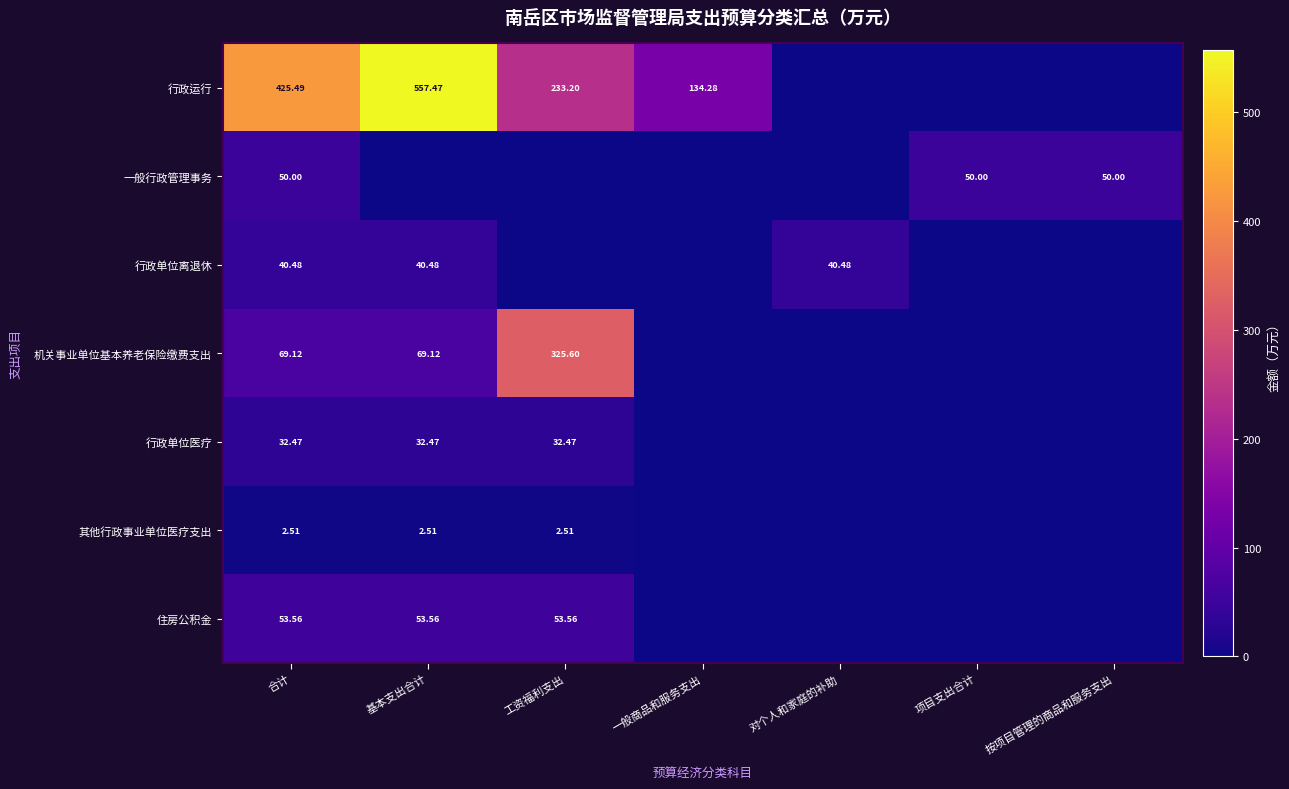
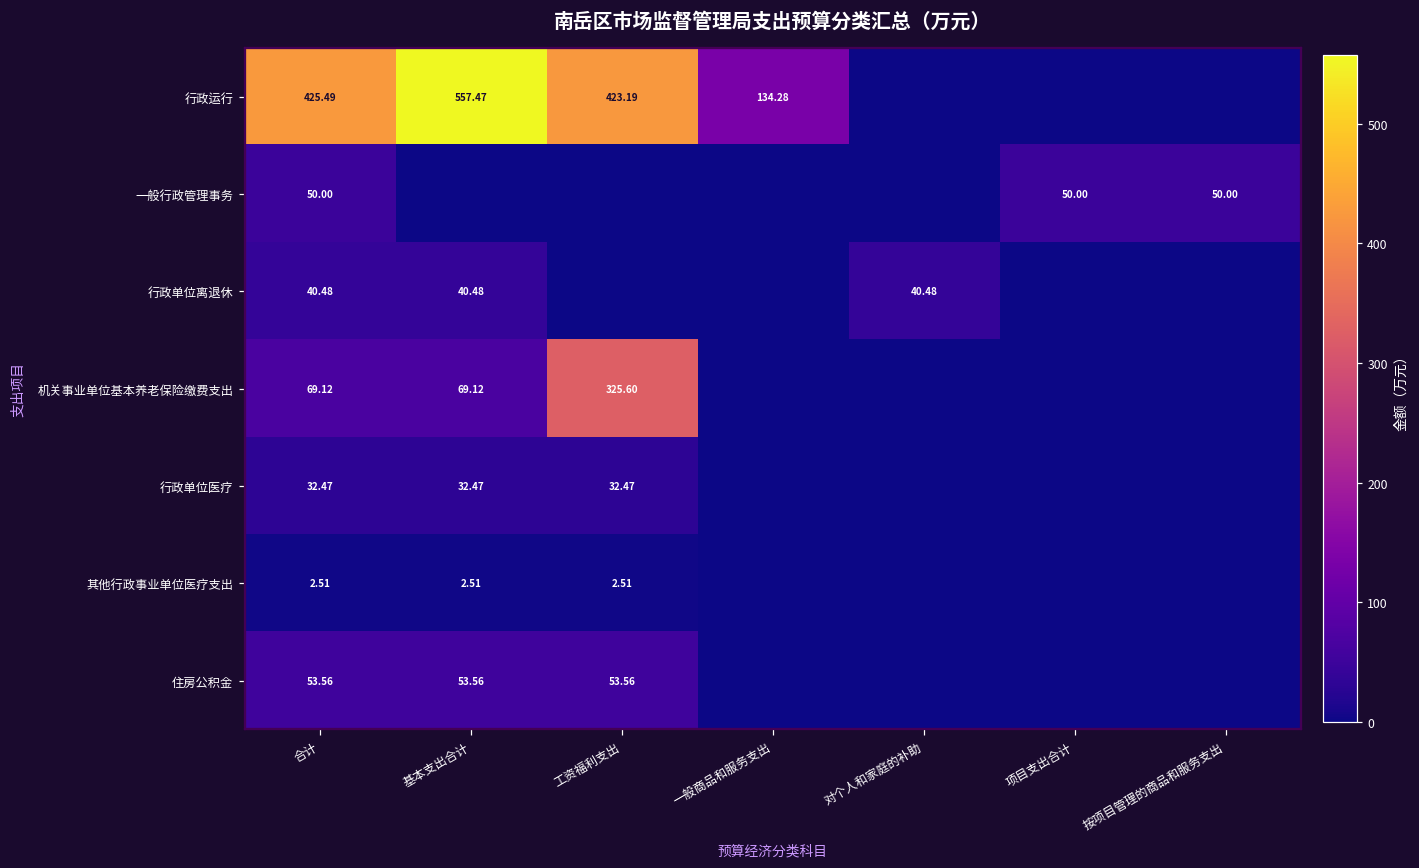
行政运行, 工资福利支出: 233.20 -> 423.19
